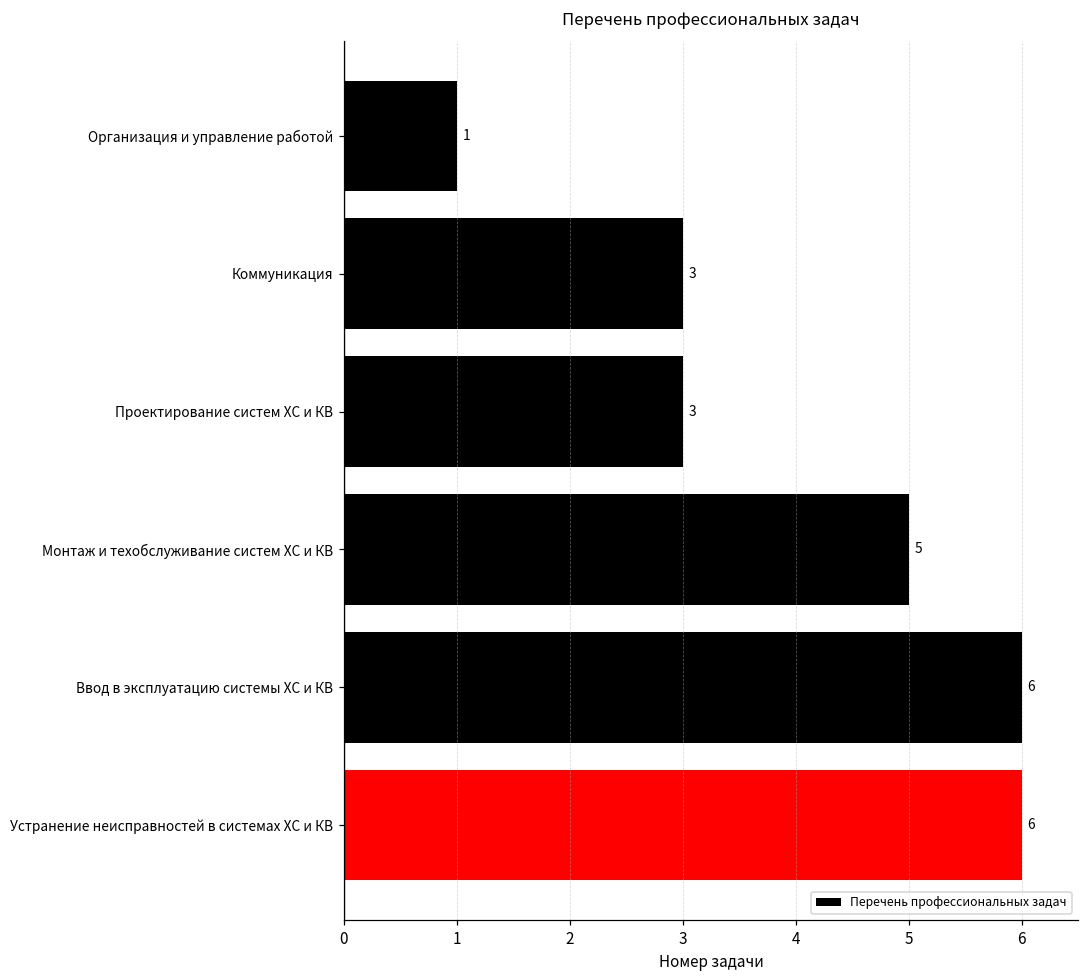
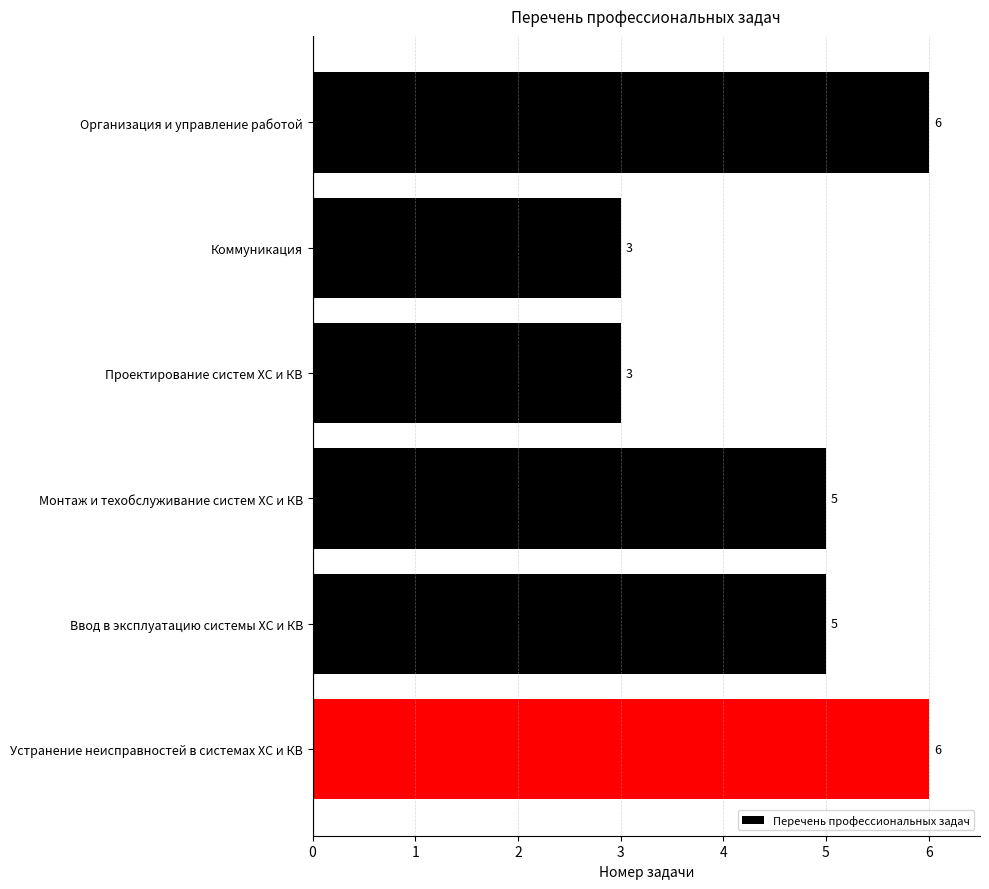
Организация и управление работой: 1 -> 6
Ввод в эксплуатацию системы ХС и КВ: 6 -> 5
